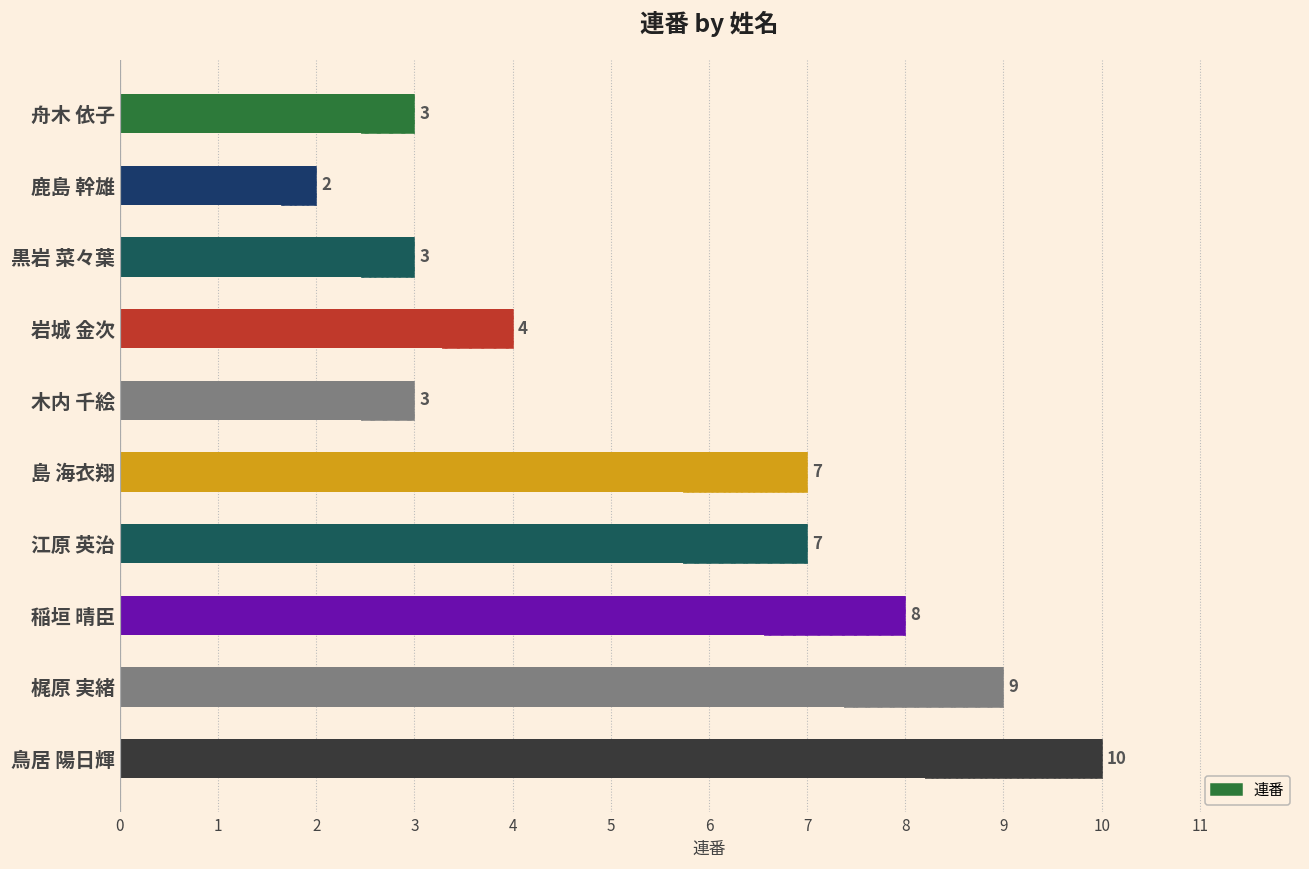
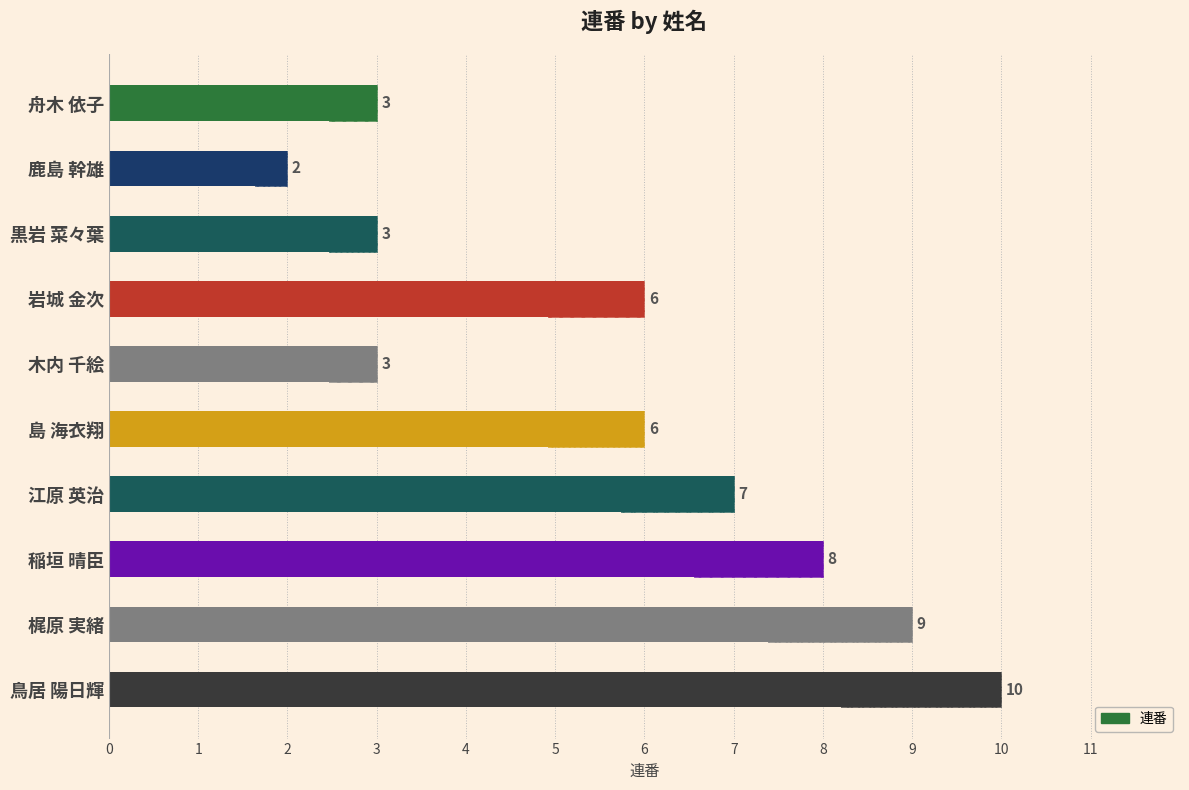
連番, 岩城 金次: 4 -> 6
連番, 島 海衣翔: 7 -> 6
